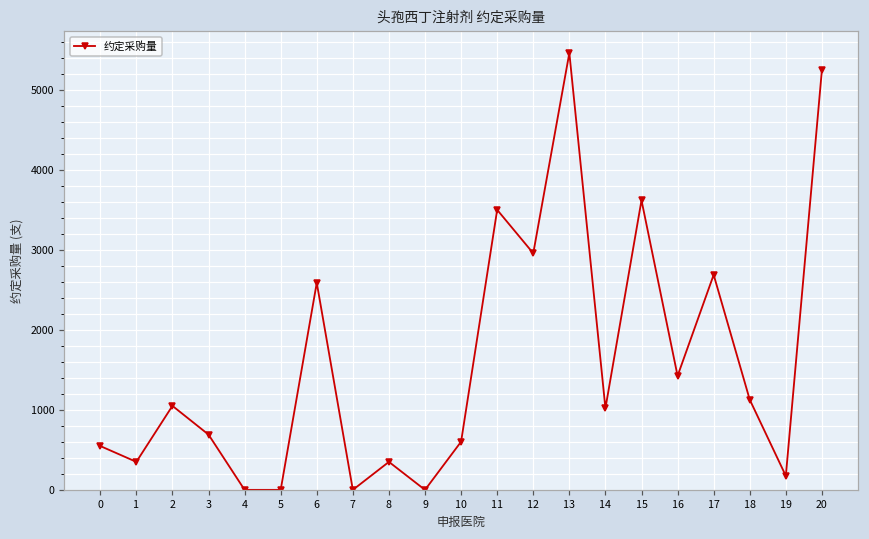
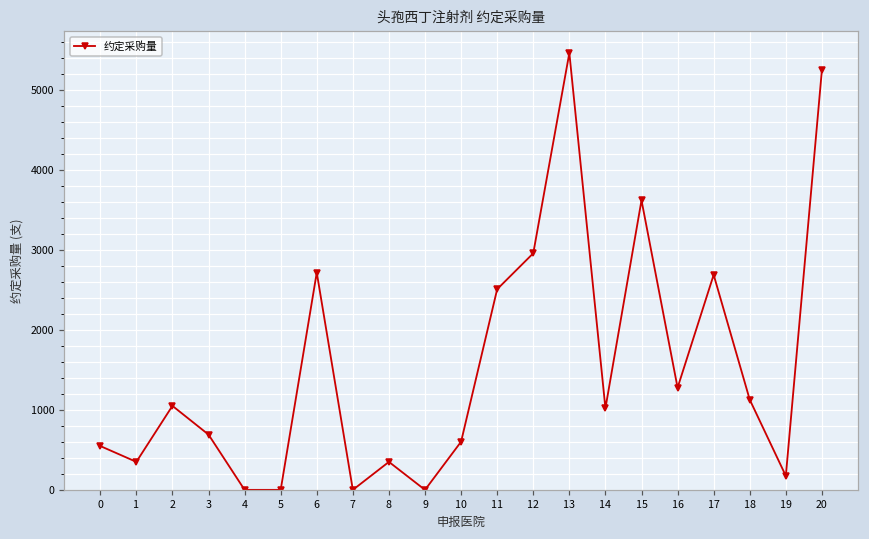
6: 2600 -> 2700
11: 3500 -> 2500
16: 1400 -> 1300
